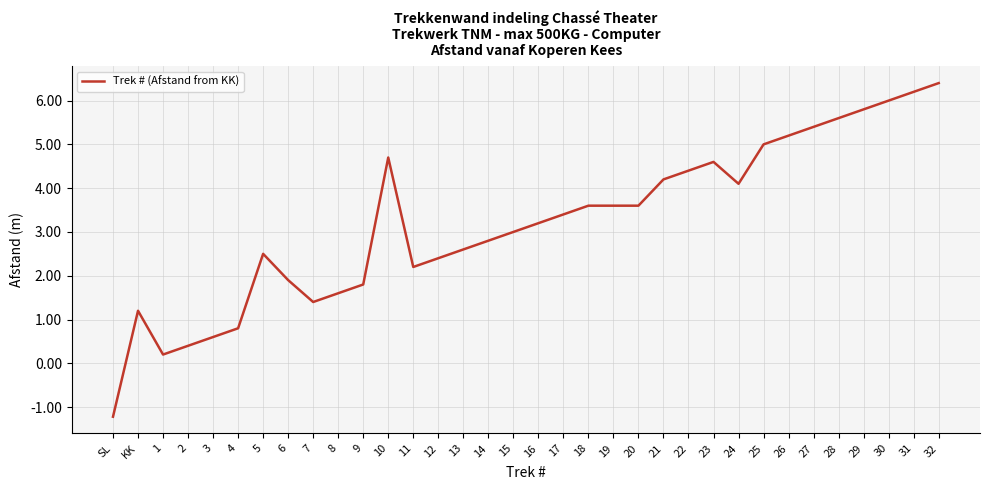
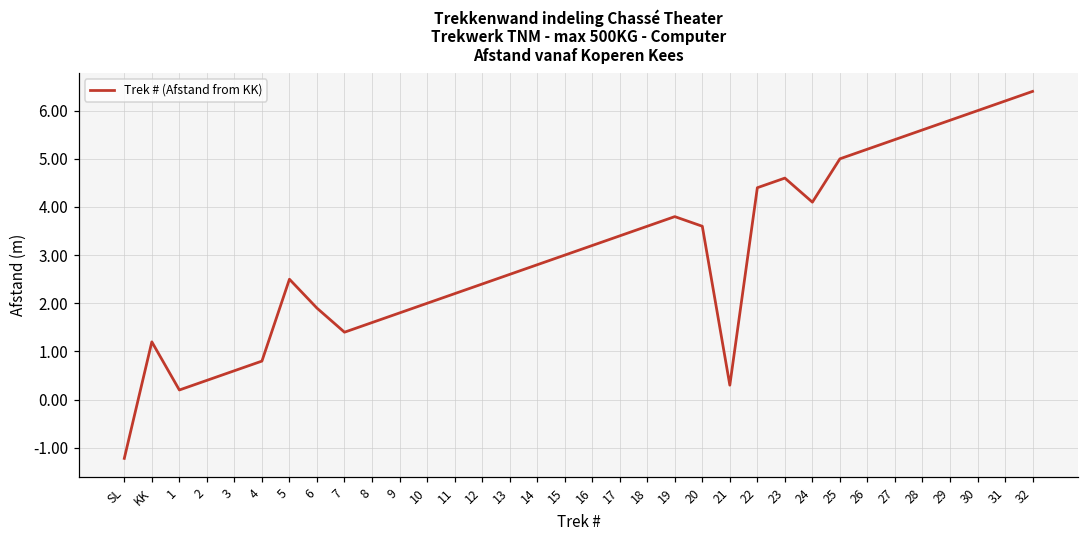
10: 4.7 -> 2.0
19: 3.6 -> 3.8
21: 4.2 -> 0.3
